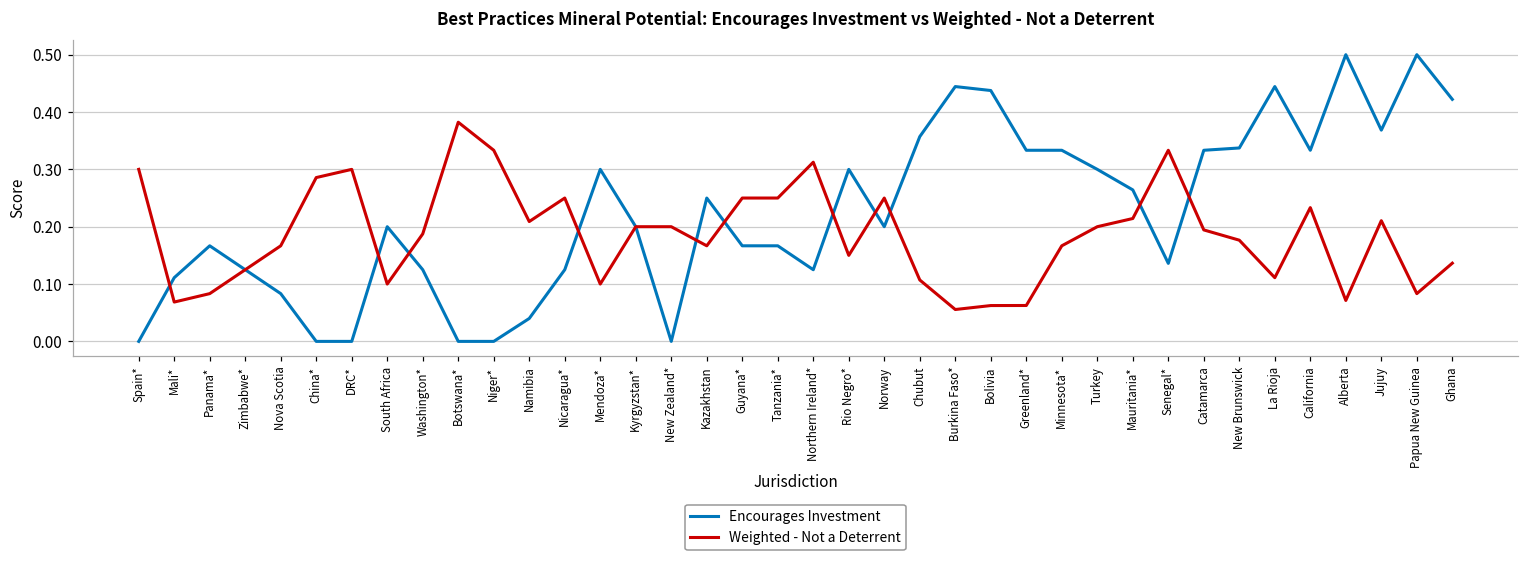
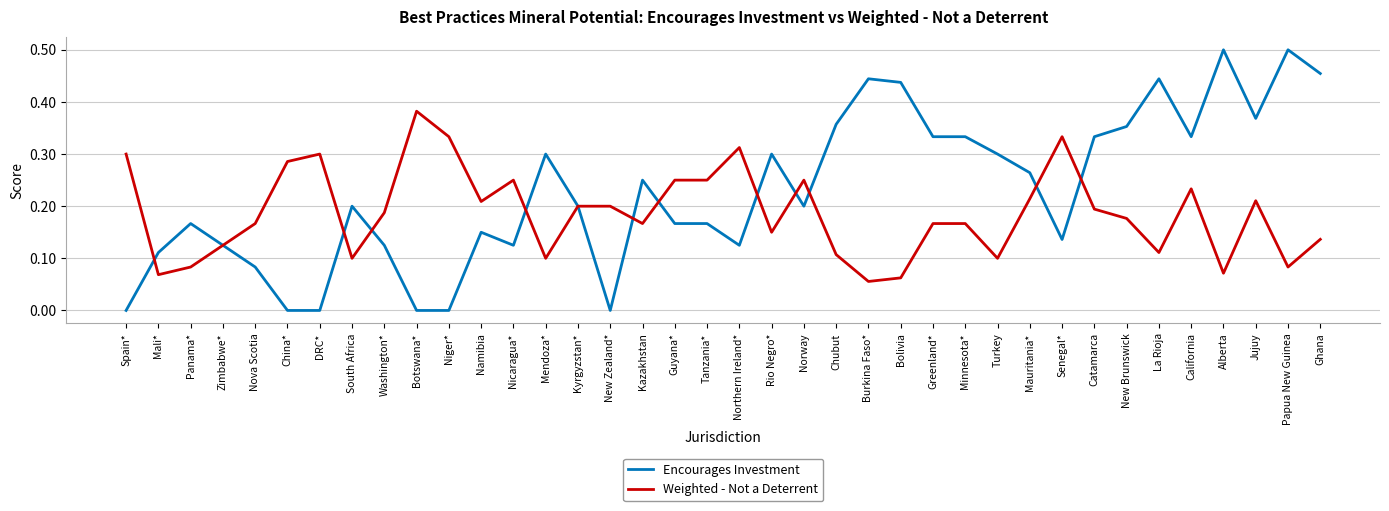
Encourages Investment, Namibia: 0.04 -> 0.15
Weighted - Not a Deterrent, Greenland*: 0.06 -> 0.17
Weighted - Not a Deterrent, Turkey: 0.2 -> 0.1
Encourages Investment, New Brunswick: 0.34 -> 0.35
Encourages Investment, Ghana: 0.42 -> 0.45
